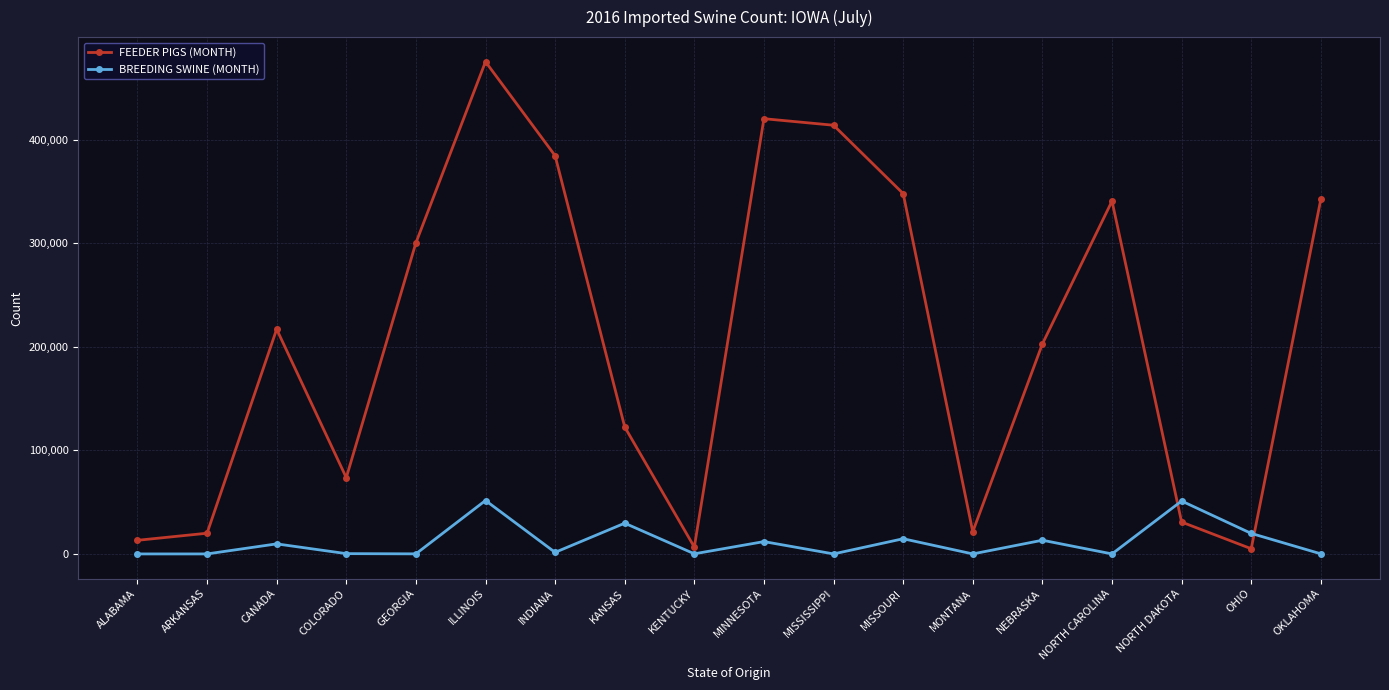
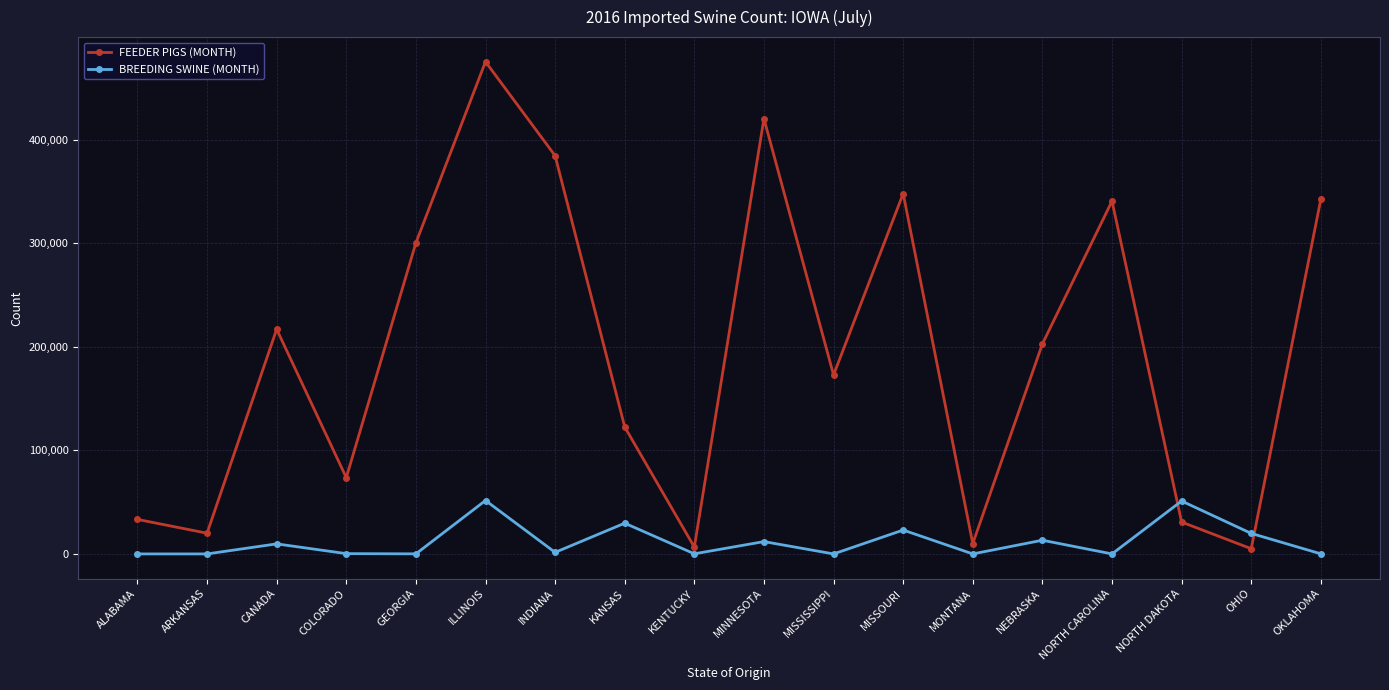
FEEDER PIGS (MONTH), ALABAMA: 13,000 -> 33,000
FEEDER PIGS (MONTH), MISSISSIPPI: 414,000 -> 173,000
BREEDING SWINE (MONTH), MISSOURI: 15,000 -> 23,000
FEEDER PIGS (MONTH), MONTANA: 21,000 -> 10,000
